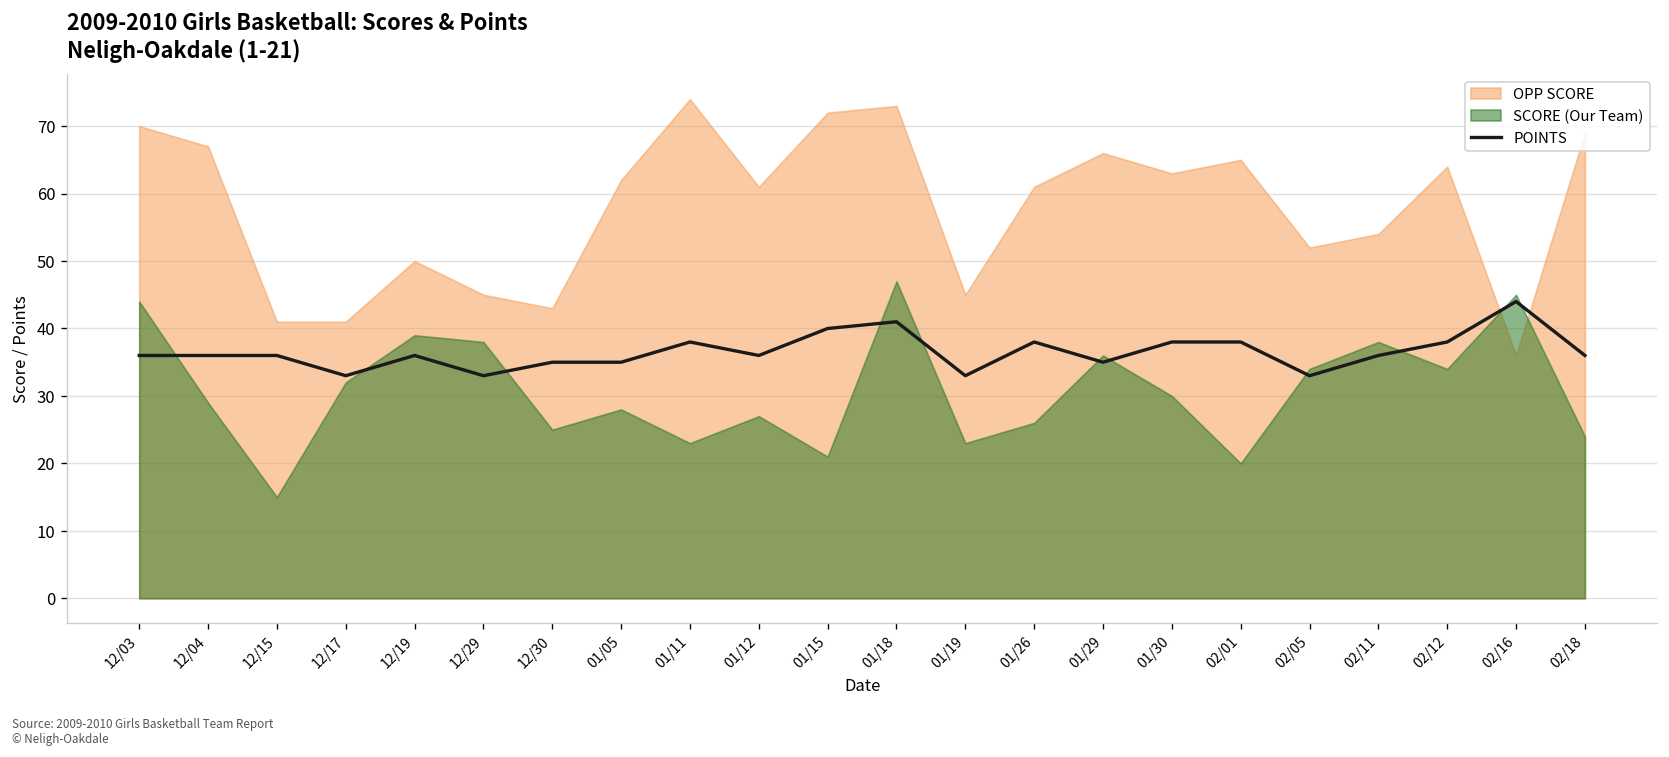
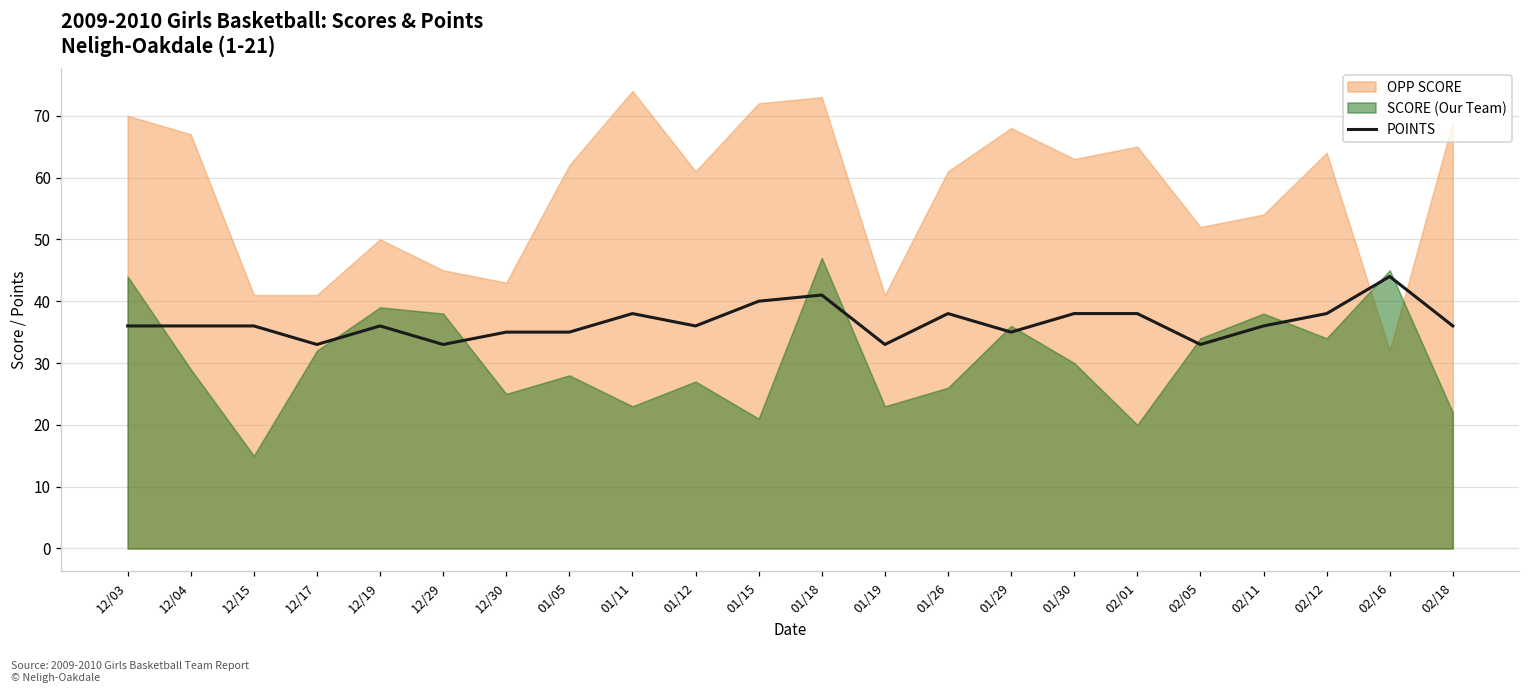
OPP SCORE, 01/19: 45 -> 41
OPP SCORE, 01/29: 66 -> 68
OPP SCORE, 02/16: 36 -> 32
SCORE (Our Team), 02/18: 24 -> 22
